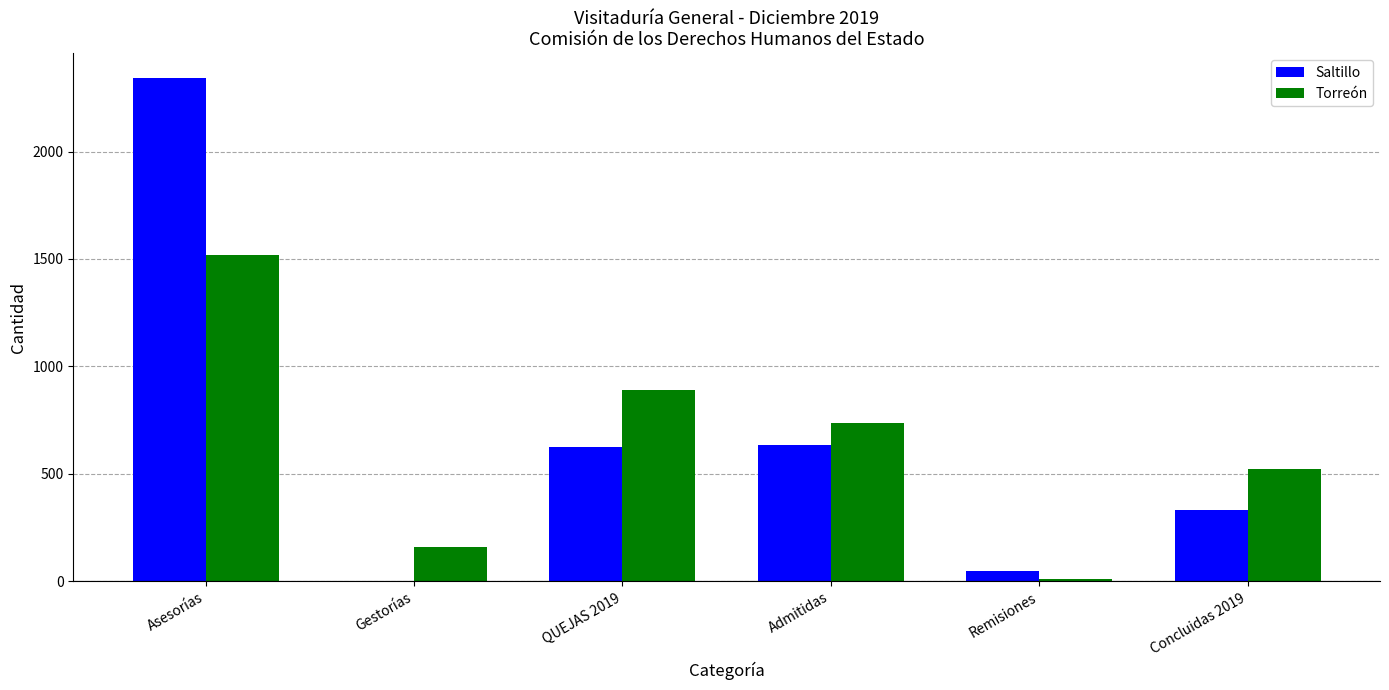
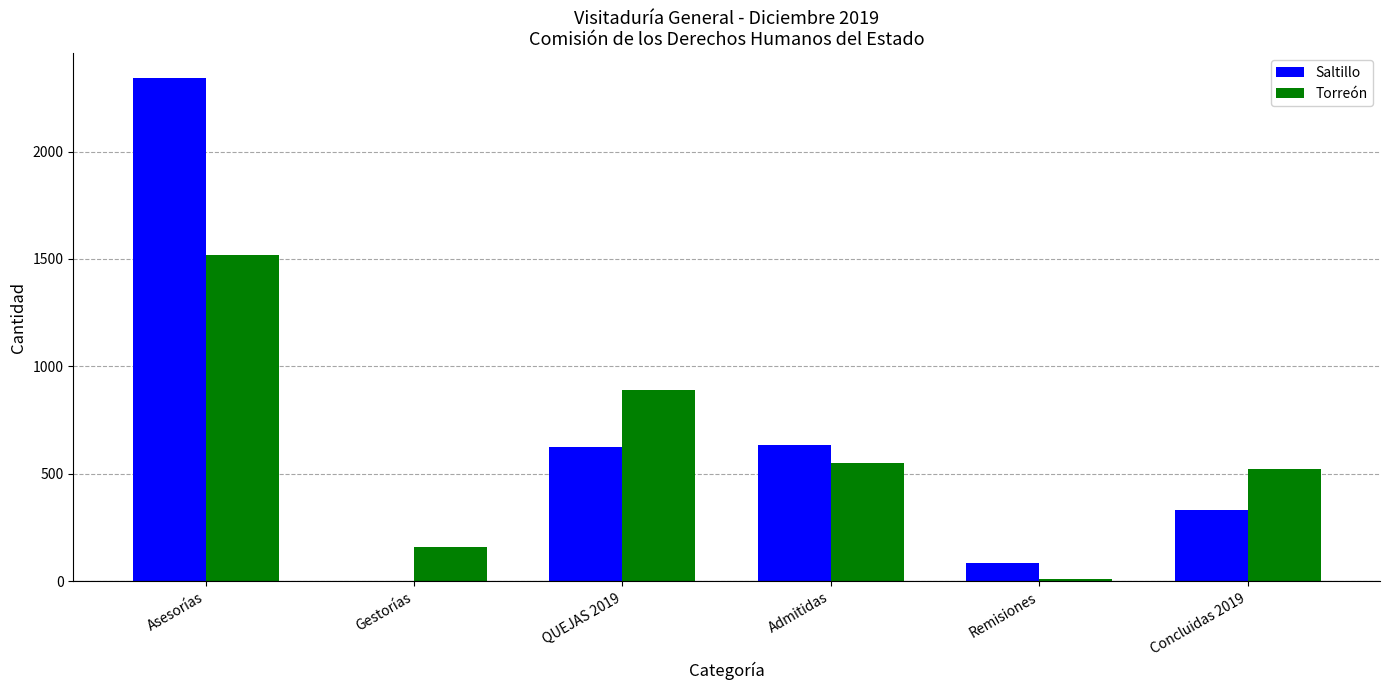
Torreón, Admitidas: 740 -> 550
Saltillo, Remisiones: 50 -> 90
